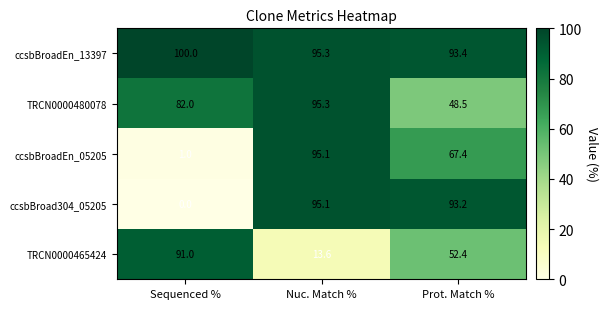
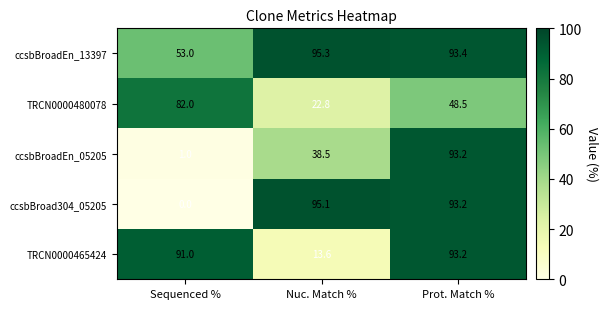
ccsbBroadEn_13397, Sequenced %: 100.0 -> 53.0
TRCN0000480078, Nuc. Match %: 95.3 -> 22.8
ccsbBroadEn_05205, Nuc. Match %: 95.1 -> 38.5
ccsbBroadEn_05205, Prot. Match %: 67.4 -> 93.2
TRCN0000465424, Prot. Match %: 52.4 -> 93.2
